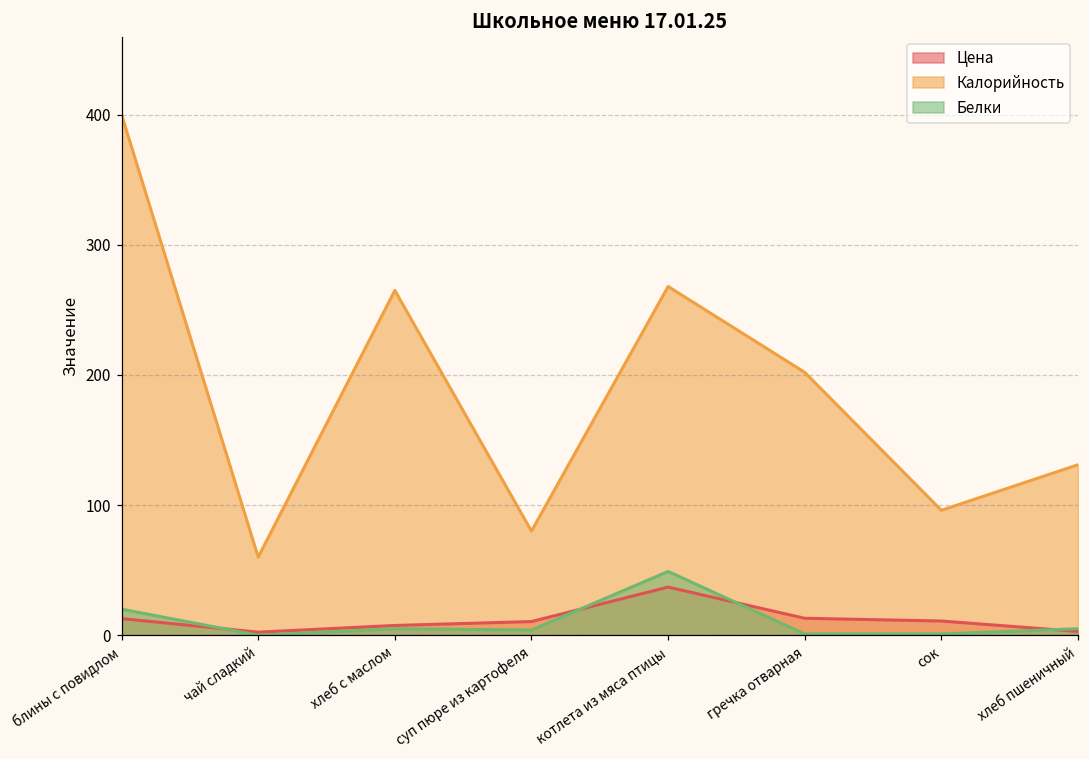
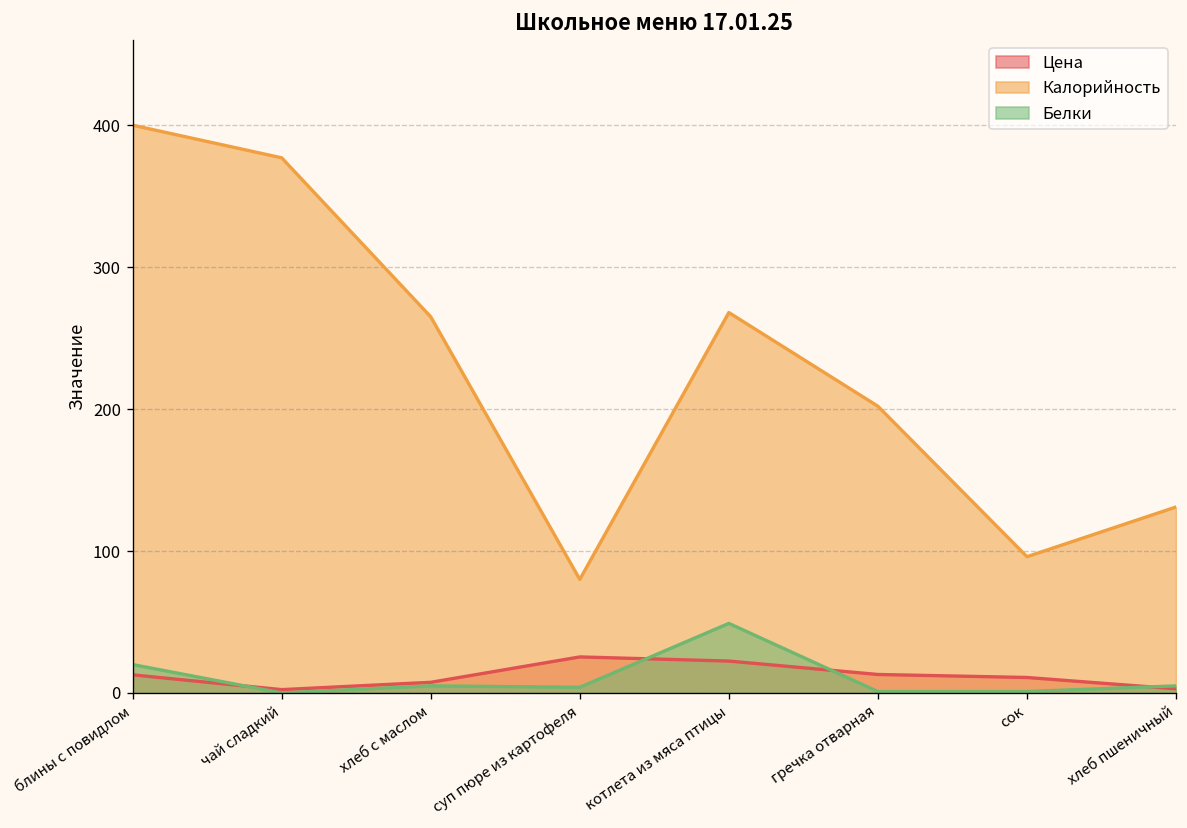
Калорийность, чай сладкий: 60 -> 377
Цена, суп пюре из картофеля: 10 -> 25
Цена, котлета из мяса птицы: 37 -> 22
